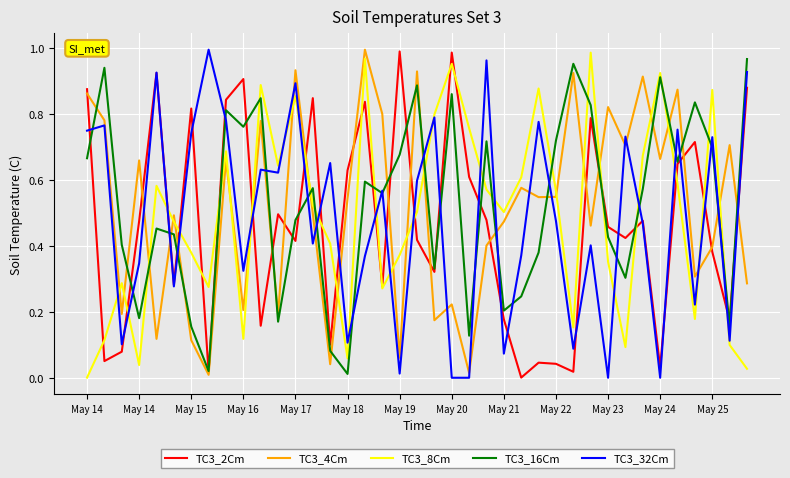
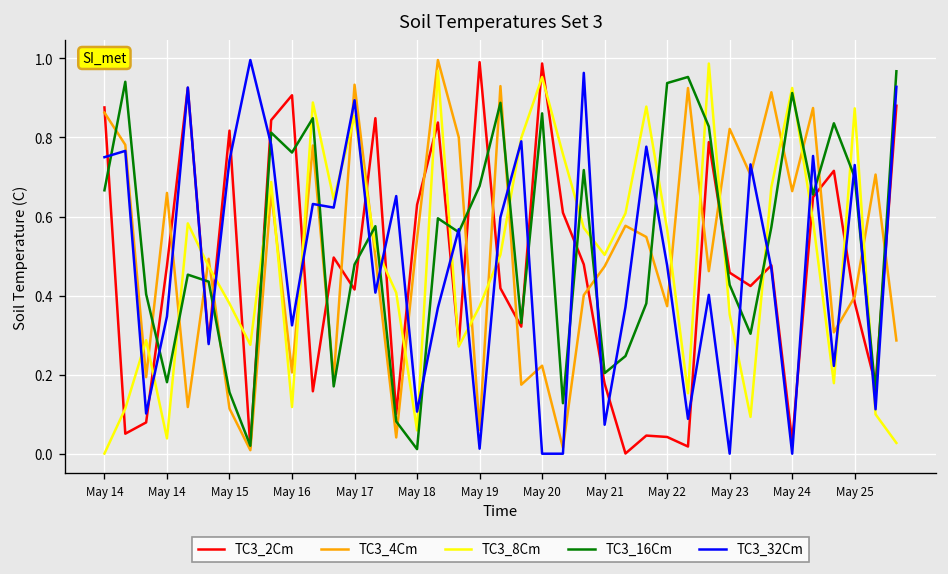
TC3_4Cm, May 22: 0.55 -> 0.37
TC3_16Cm, May 22: 0.72 -> 0.94
